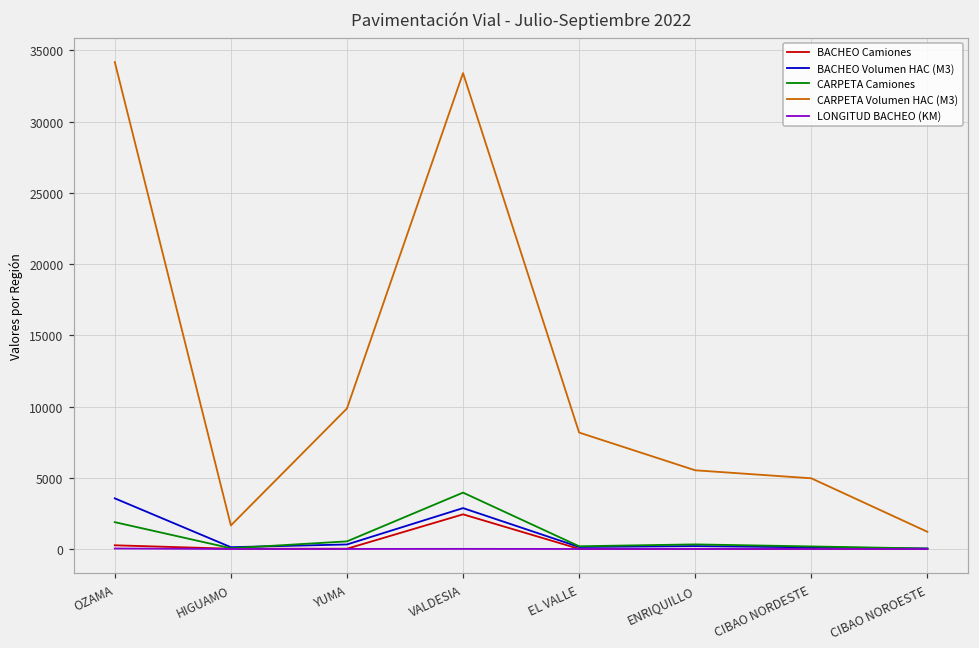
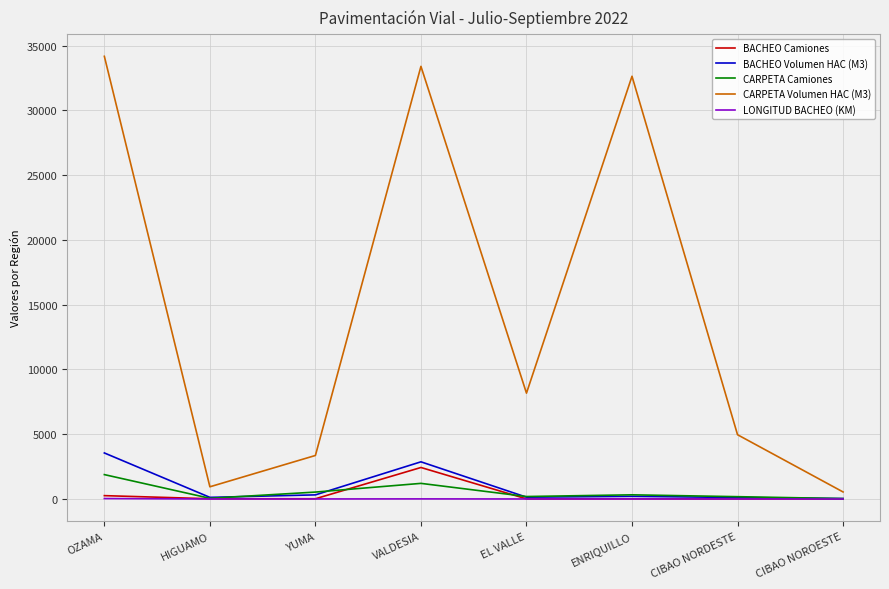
CARPETA Volumen HAC (M3), HIGUAMO: 1700 -> 900
CARPETA Volumen HAC (M3), YUMA: 9900 -> 3400
CARPETA Camiones, VALDESIA: 4000 -> 1200
CARPETA Volumen HAC (M3), ENRIQUILLO: 5500 -> 32600
CARPETA Volumen HAC (M3), CIBAO NOROESTE: 1200 -> 500
